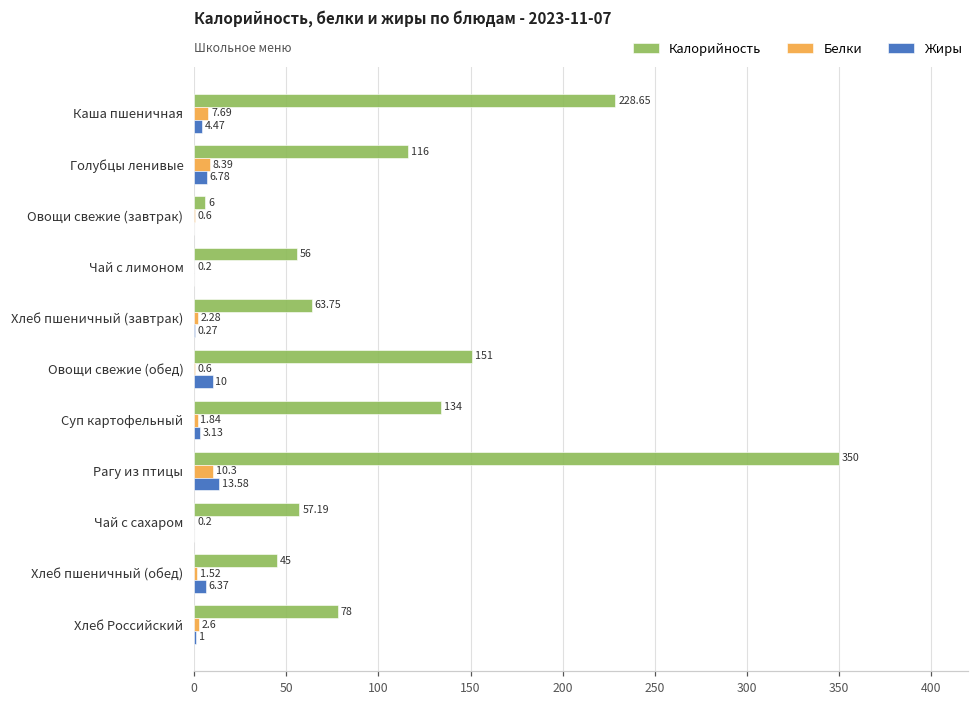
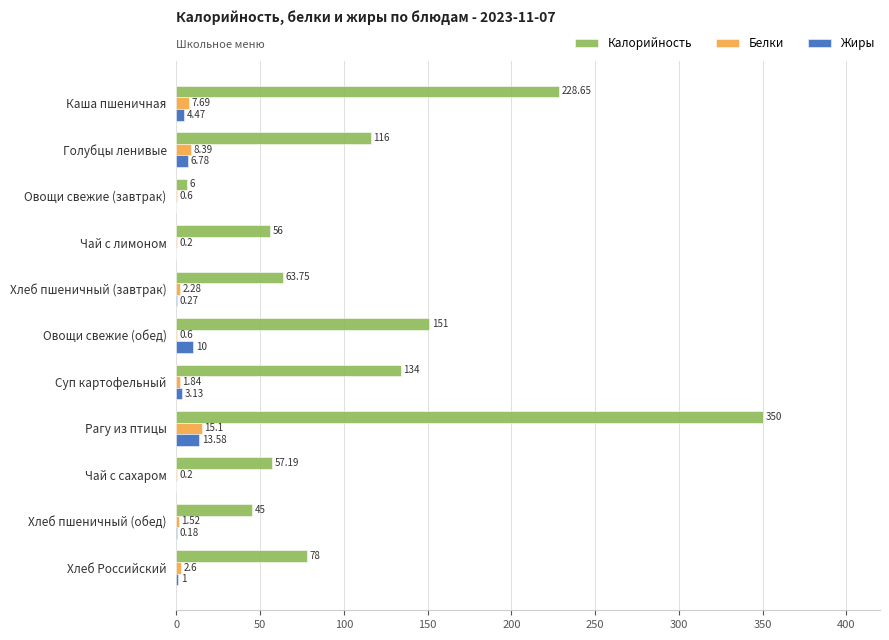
Белки, Рагу из птицы: 10.3 -> 15.1
Жиры, Хлеб пшеничный (обед): 6.37 -> 0.18
